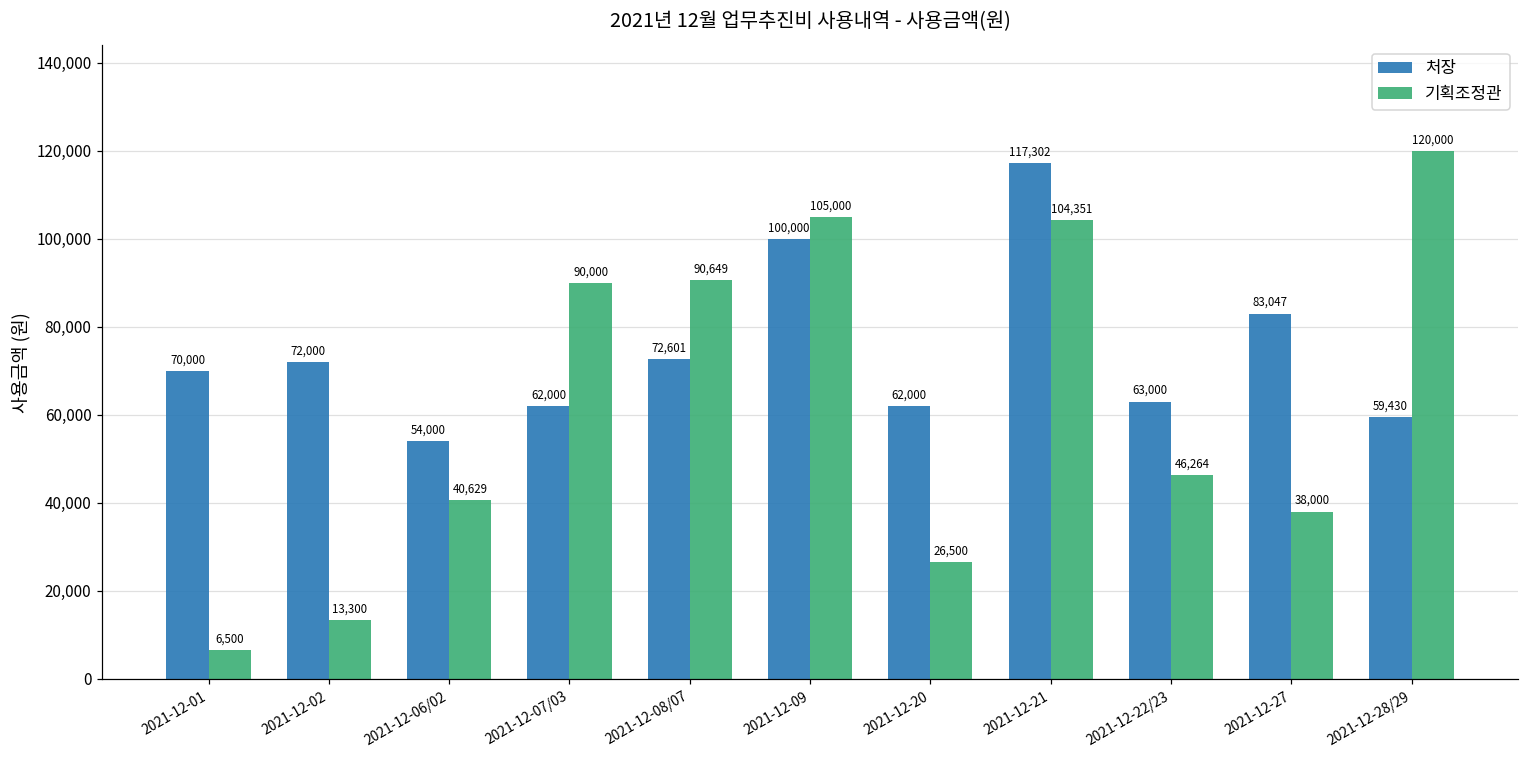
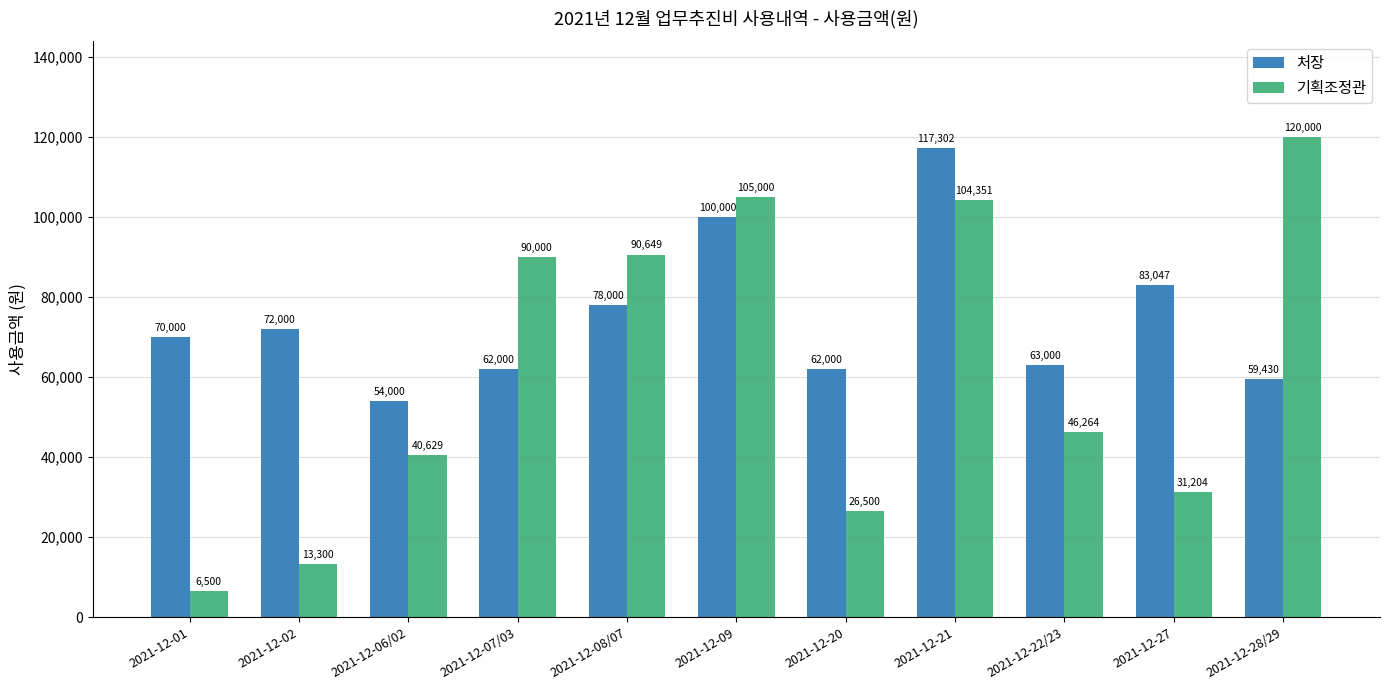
처장, 2021-12-08/07: 72,601 -> 78,000
기획조정관, 2021-12-27: 38,000 -> 31,204
